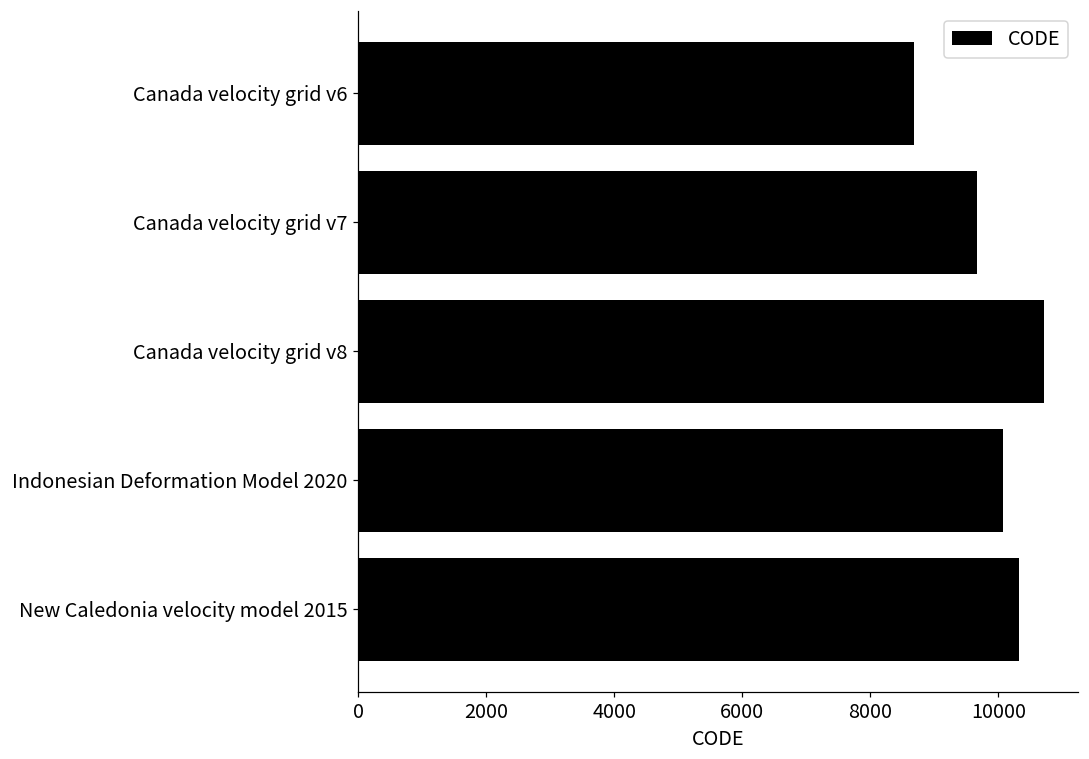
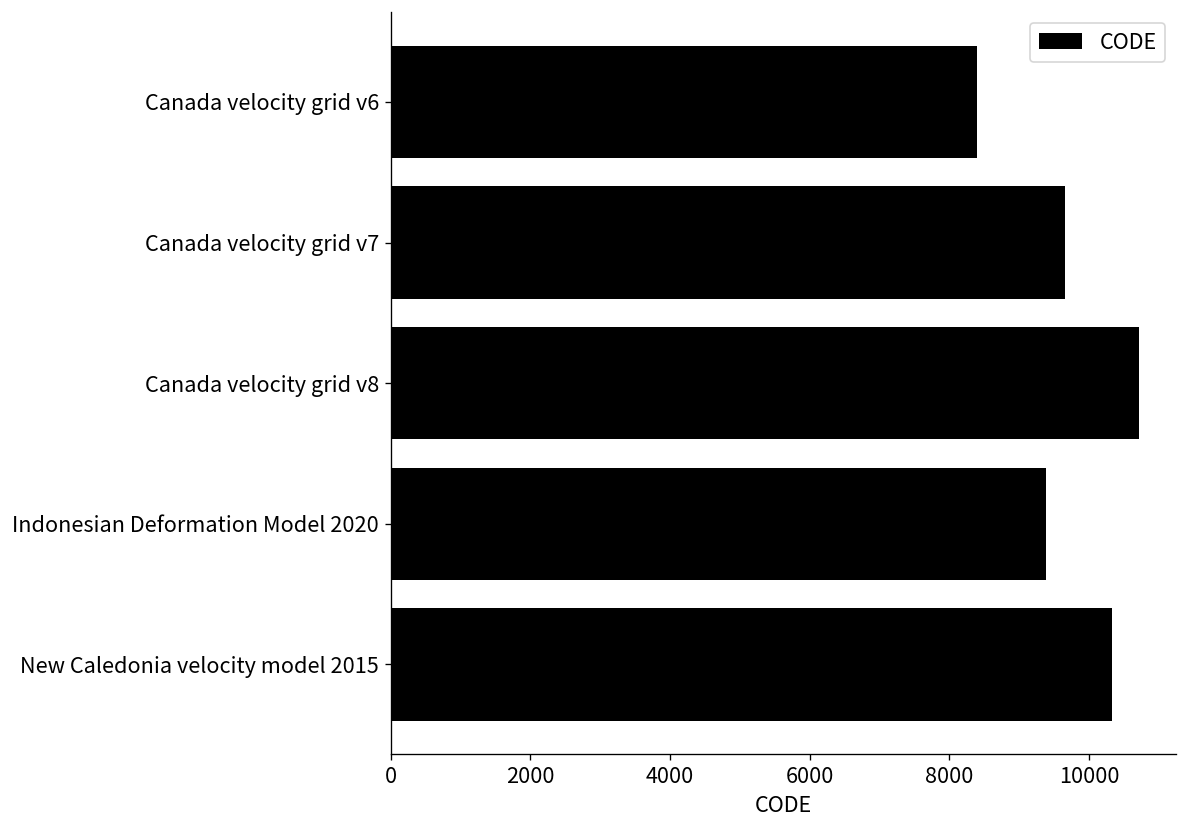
Canada velocity grid v6: 8700 -> 8400
Indonesian Deformation Model 2020: 10100 -> 9400
